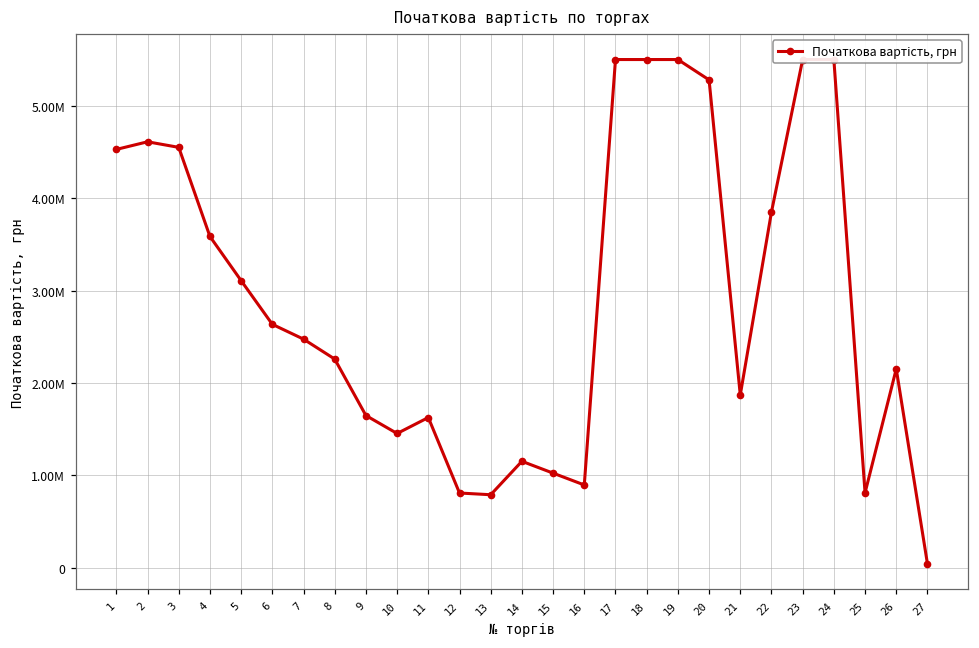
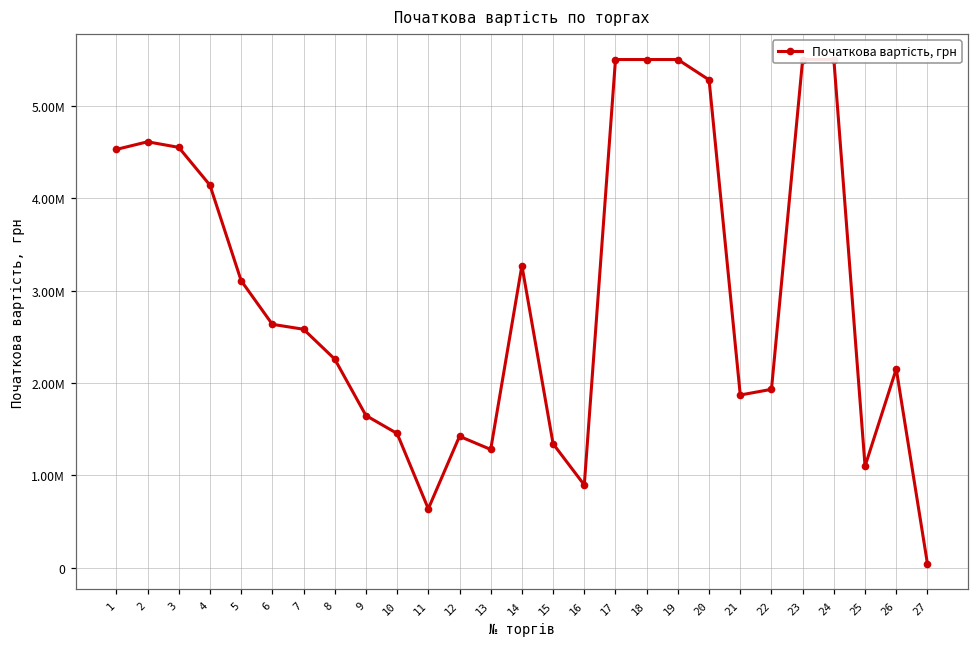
4: 3600000 -> 4100000
7: 2500000 -> 2600000
11: 1600000 -> 600000
12: 800000 -> 1400000
13: 800000 -> 1300000
14: 1200000 -> 3300000
15: 1000000 -> 1300000
22: 3900000 -> 1900000
25: 800000 -> 1100000
